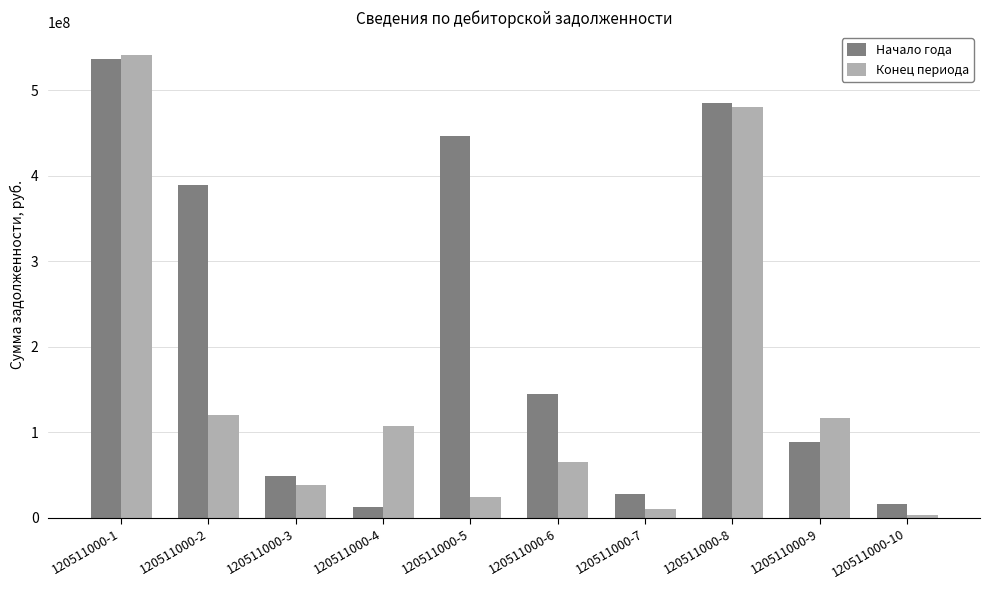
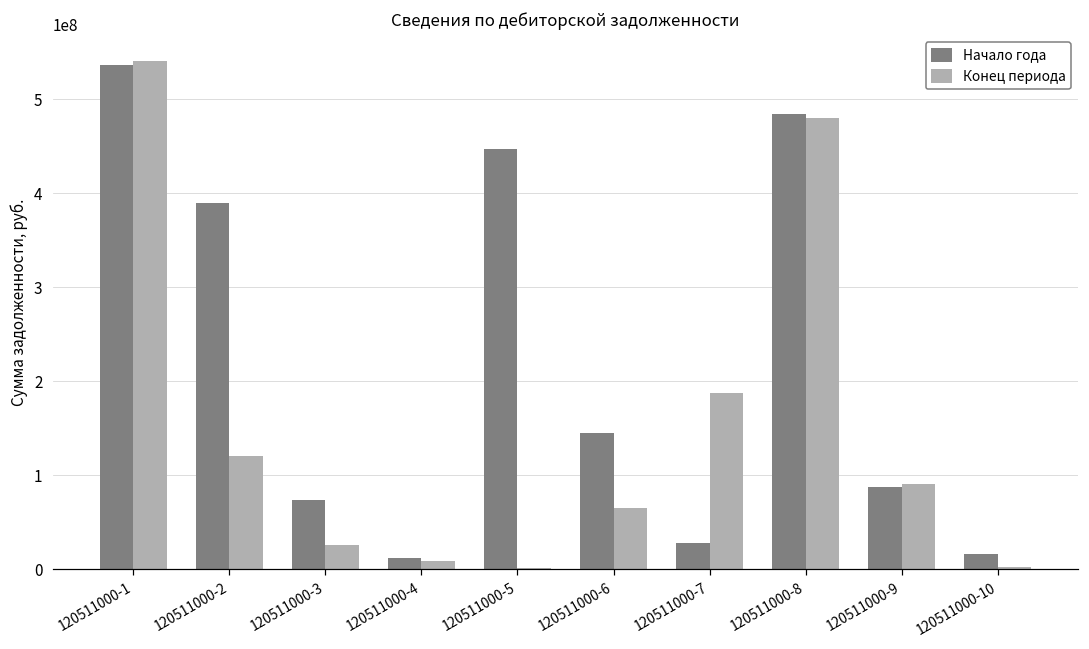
Начало года, 120511000-3: 50000000 -> 70000000
Конец периода, 120511000-3: 40000000 -> 30000000
Конец периода, 120511000-4: 110000000 -> 10000000
Конец периода, 120511000-5: 20000000 -> 0
Конец периода, 120511000-7: 10000000 -> 190000000
Конец периода, 120511000-9: 120000000 -> 90000000
